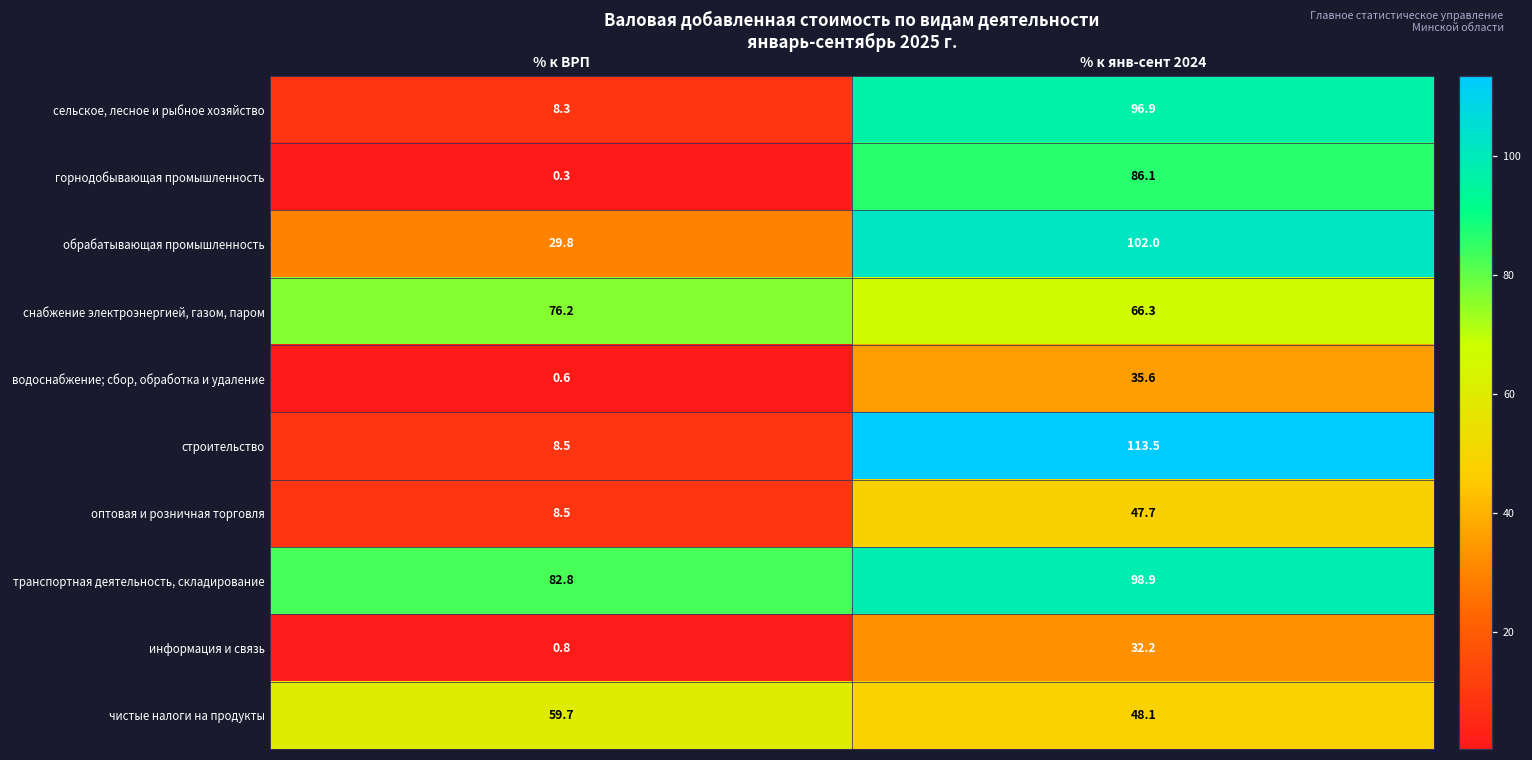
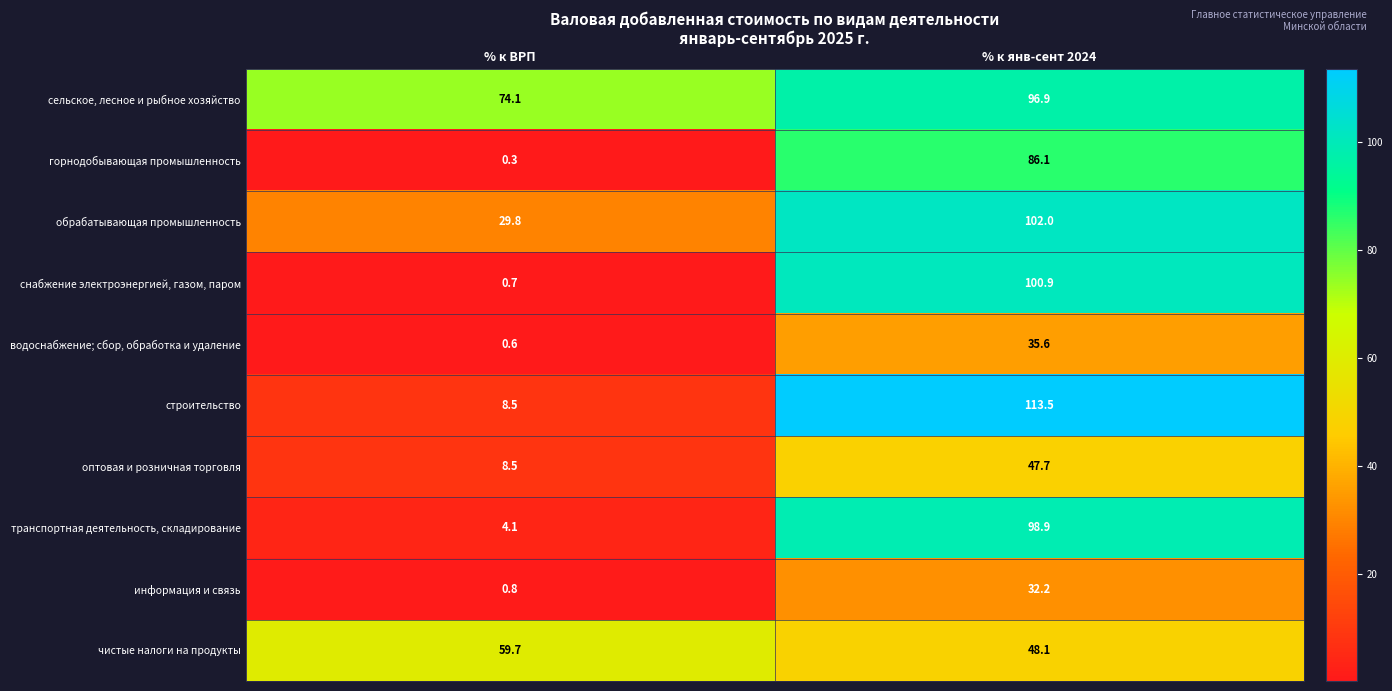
сельское, лесное и рыбное хозяйство, % к ВРП: 8.3 -> 74.1
снабжение электроэнергией, газом, паром, % к ВРП: 76.2 -> 0.7
снабжение электроэнергией, газом, паром, % к янв-сент 2024: 66.3 -> 100.9
транспортная деятельность, складирование, % к ВРП: 82.8 -> 4.1
